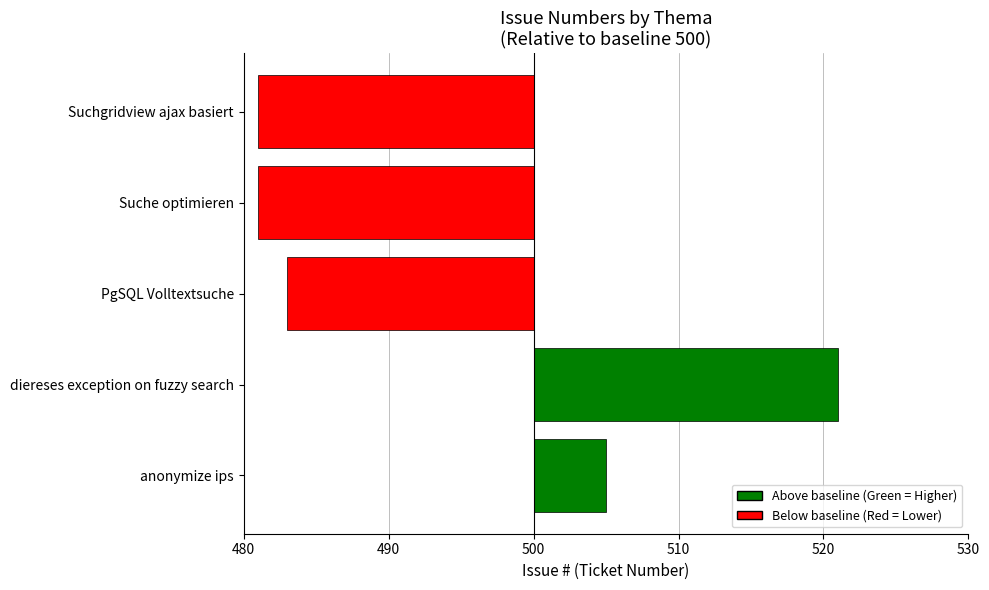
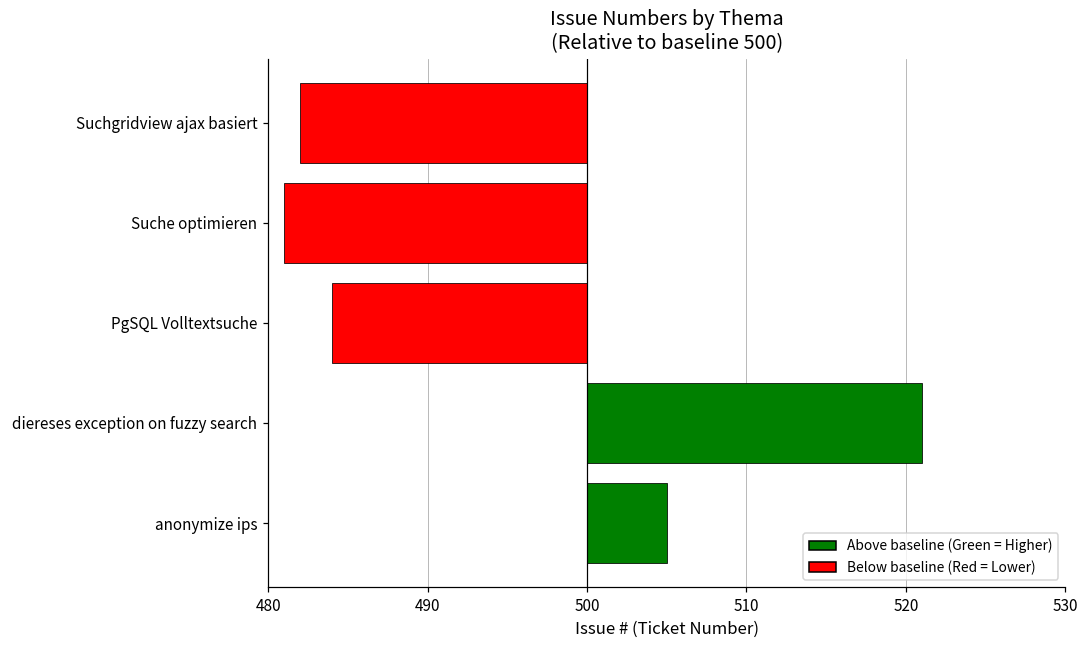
Suchgridview ajax basiert: 481 -> 482
PgSQL Volltextsuche: 483 -> 484
